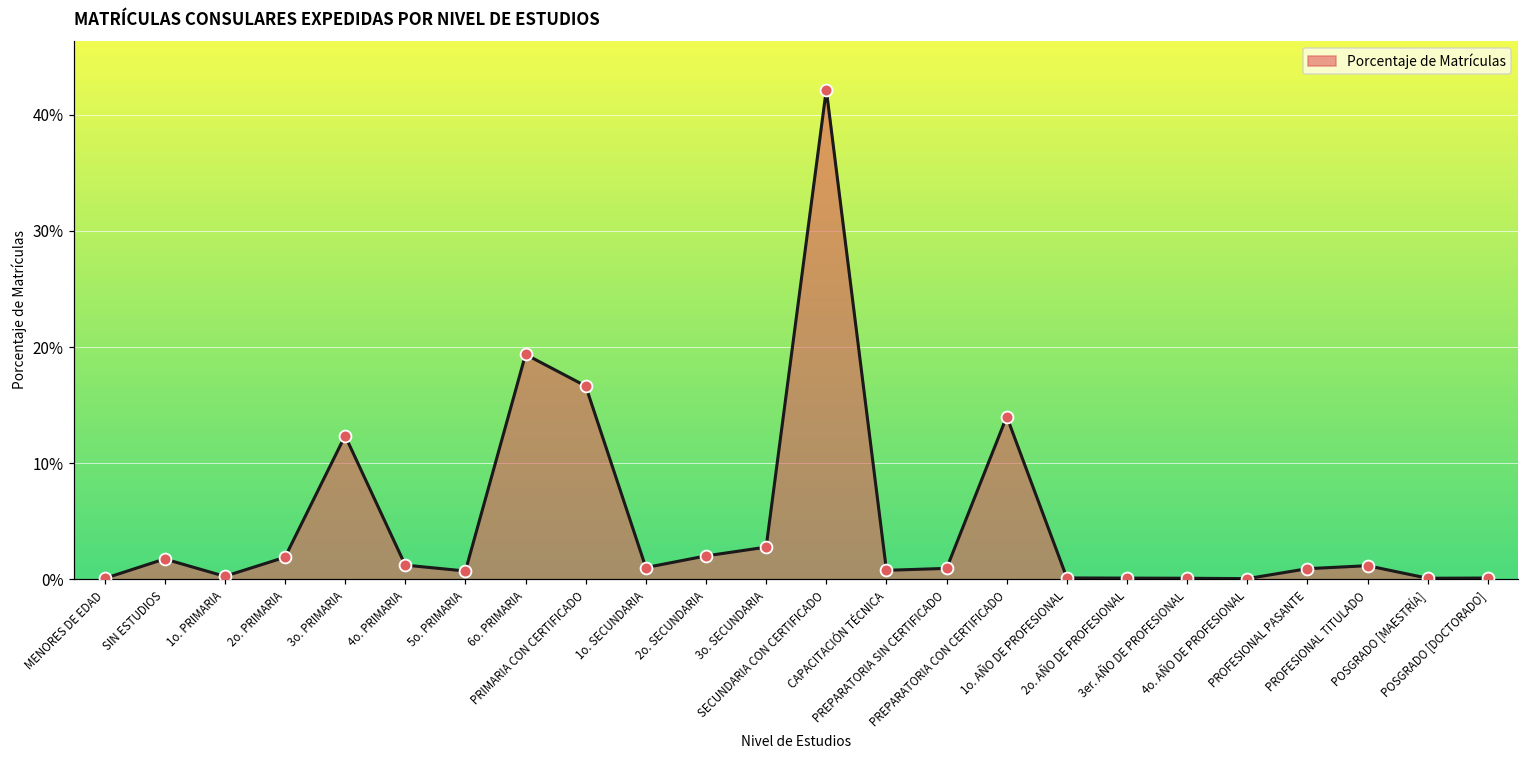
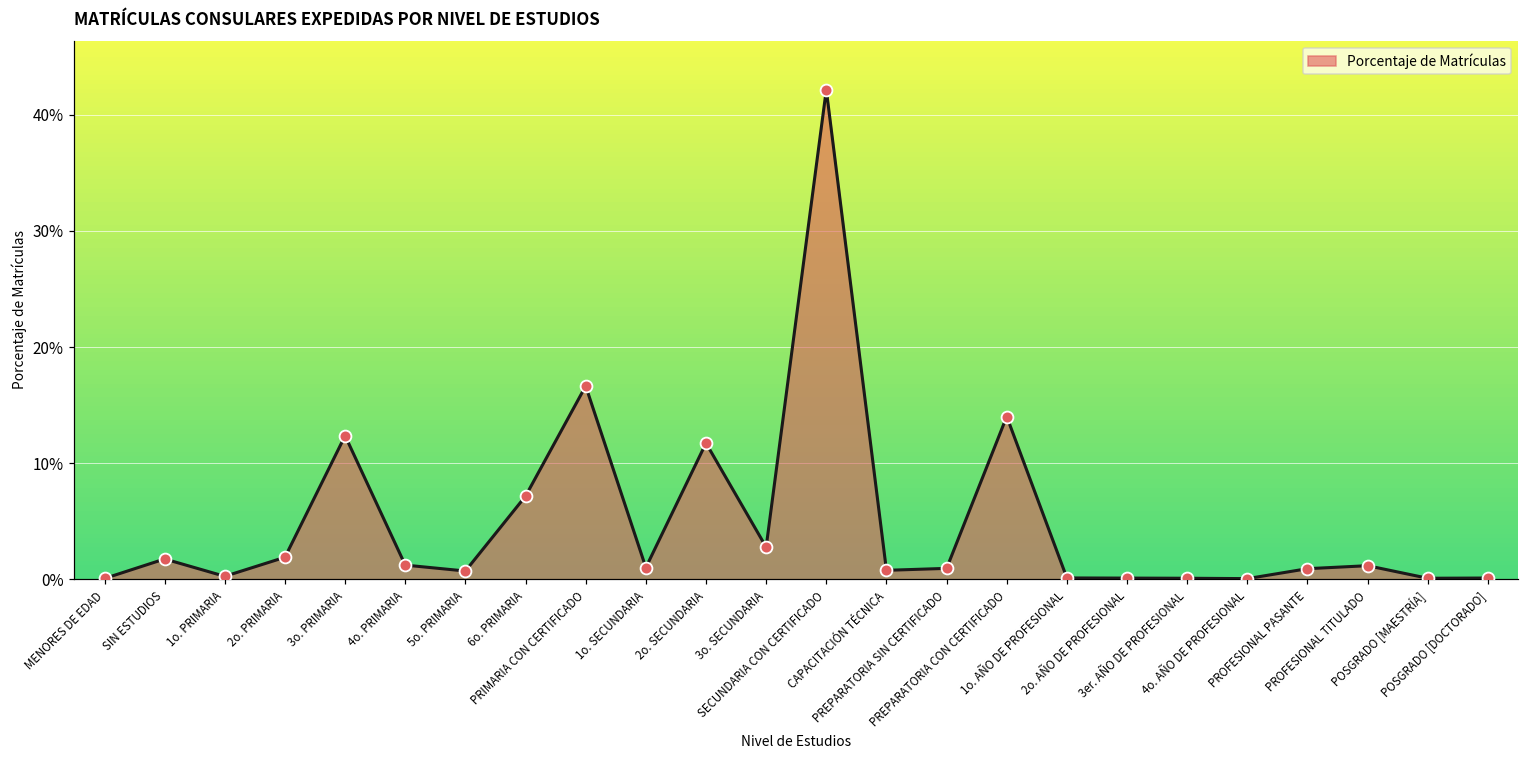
6o. PRIMARIA: 19.4% -> 7.2%
2o. SECUNDARIA: 2.0% -> 11.7%
